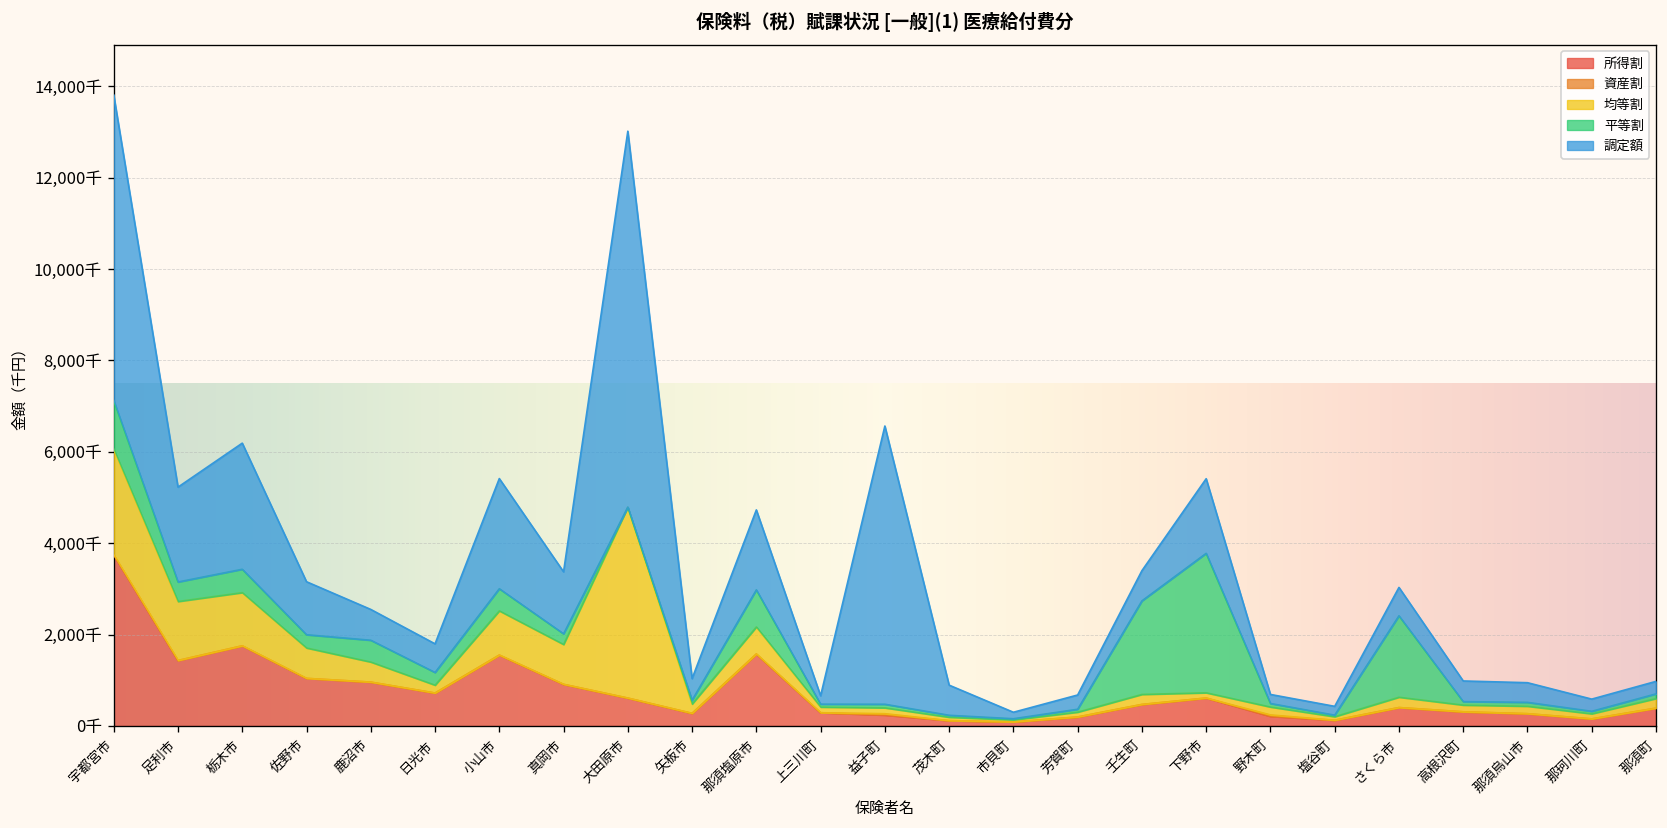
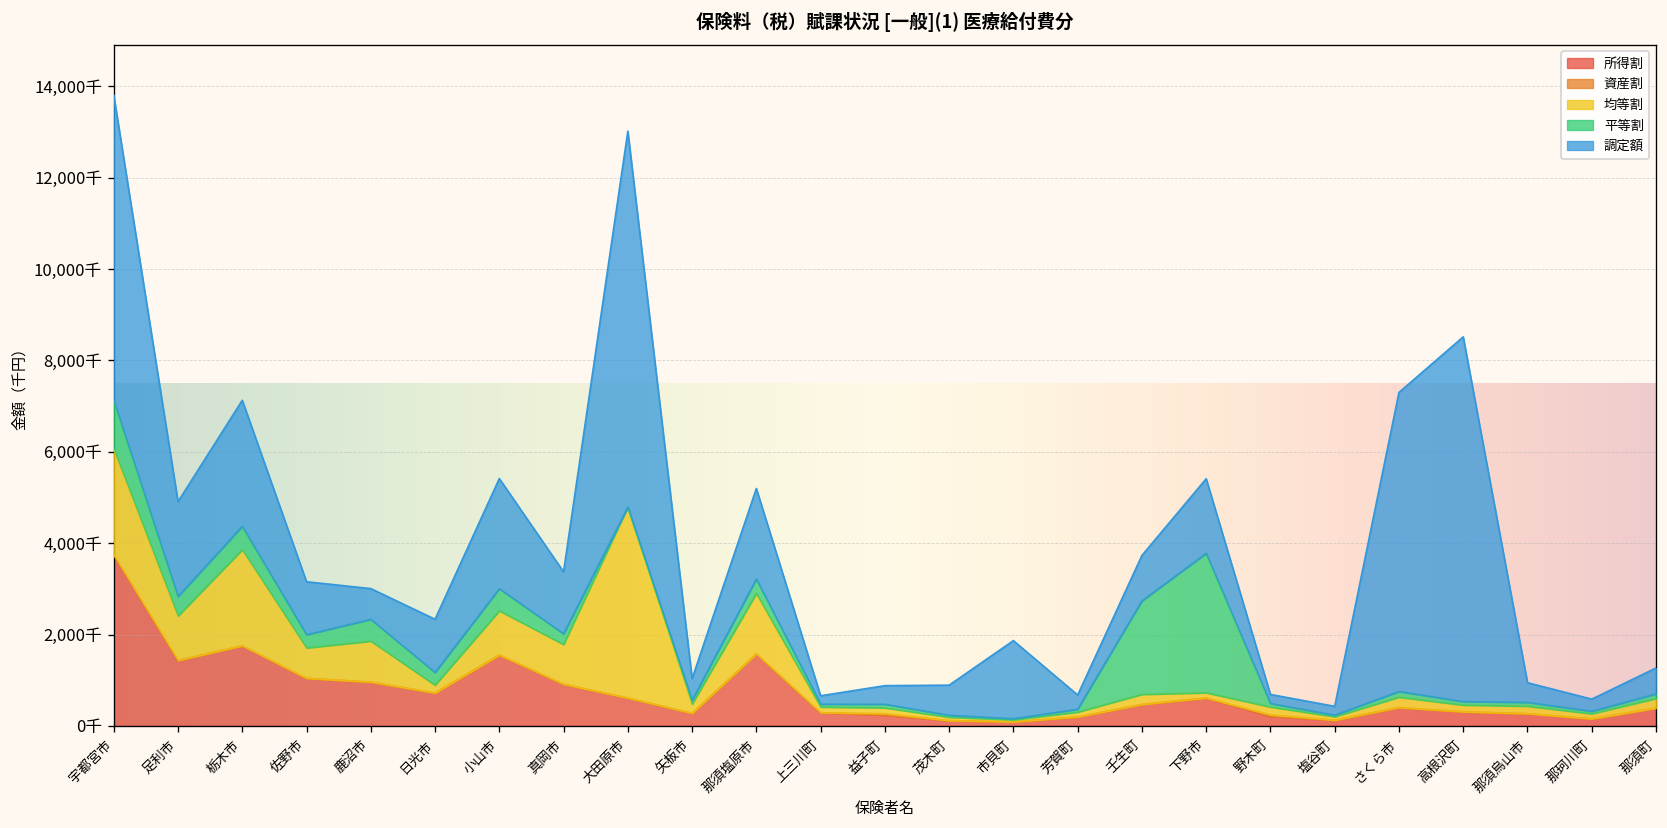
均等割, 足利市: 1,300千 -> 1,000千
均等割, 栃木市: 1,200千 -> 2,100千
均等割, 鹿沼市: 400千 -> 900千
調定額, 日光市: 600千 -> 1,200千
均等割, 那須塩原市: 600千 -> 1,300千
平等割, 那須塩原市: 800千 -> 300千
調定額, 那須塩原市: 1,700千 -> 2,000千
調定額, 益子町: 6,100千 -> 400千
調定額, 市貝町: 100千 -> 1,700千
調定額, 壬生町: 700千 -> 1,000千
平等割, さくら市: 1,800千 -> 100千
調定額, さくら市: 600千 -> 6,500千
調定額, 高根沢町: 500千 -> 8,000千
調定額, 那須町: 300千 -> 600千
